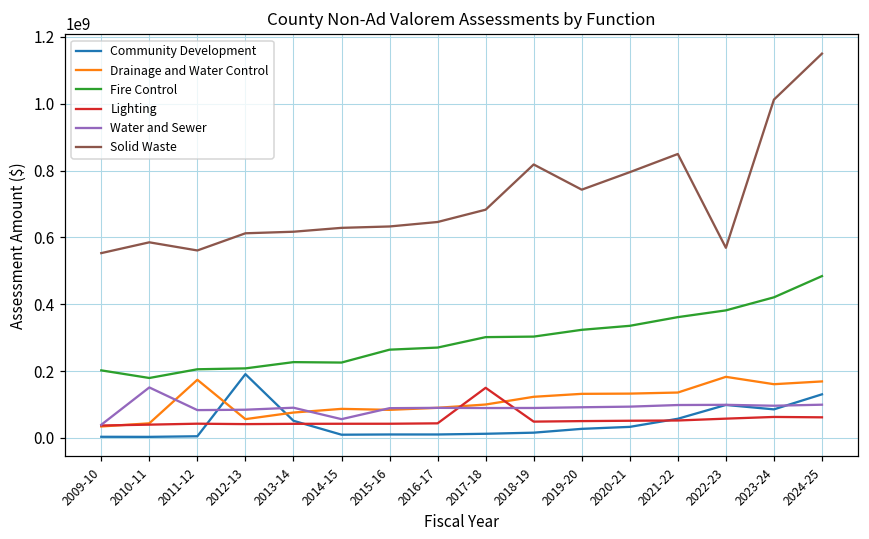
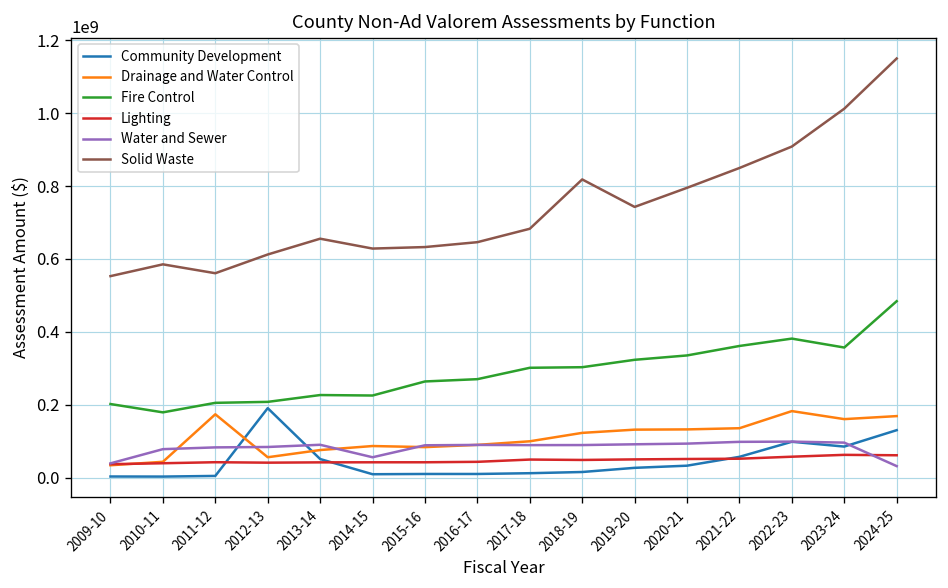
Water and Sewer, 2010-11: 150000000 -> 80000000
Solid Waste, 2013-14: 620000000 -> 660000000
Lighting, 2017-18: 150000000 -> 50000000
Solid Waste, 2022-23: 570000000 -> 910000000
Fire Control, 2023-24: 420000000 -> 360000000
Water and Sewer, 2024-25: 100000000 -> 30000000
